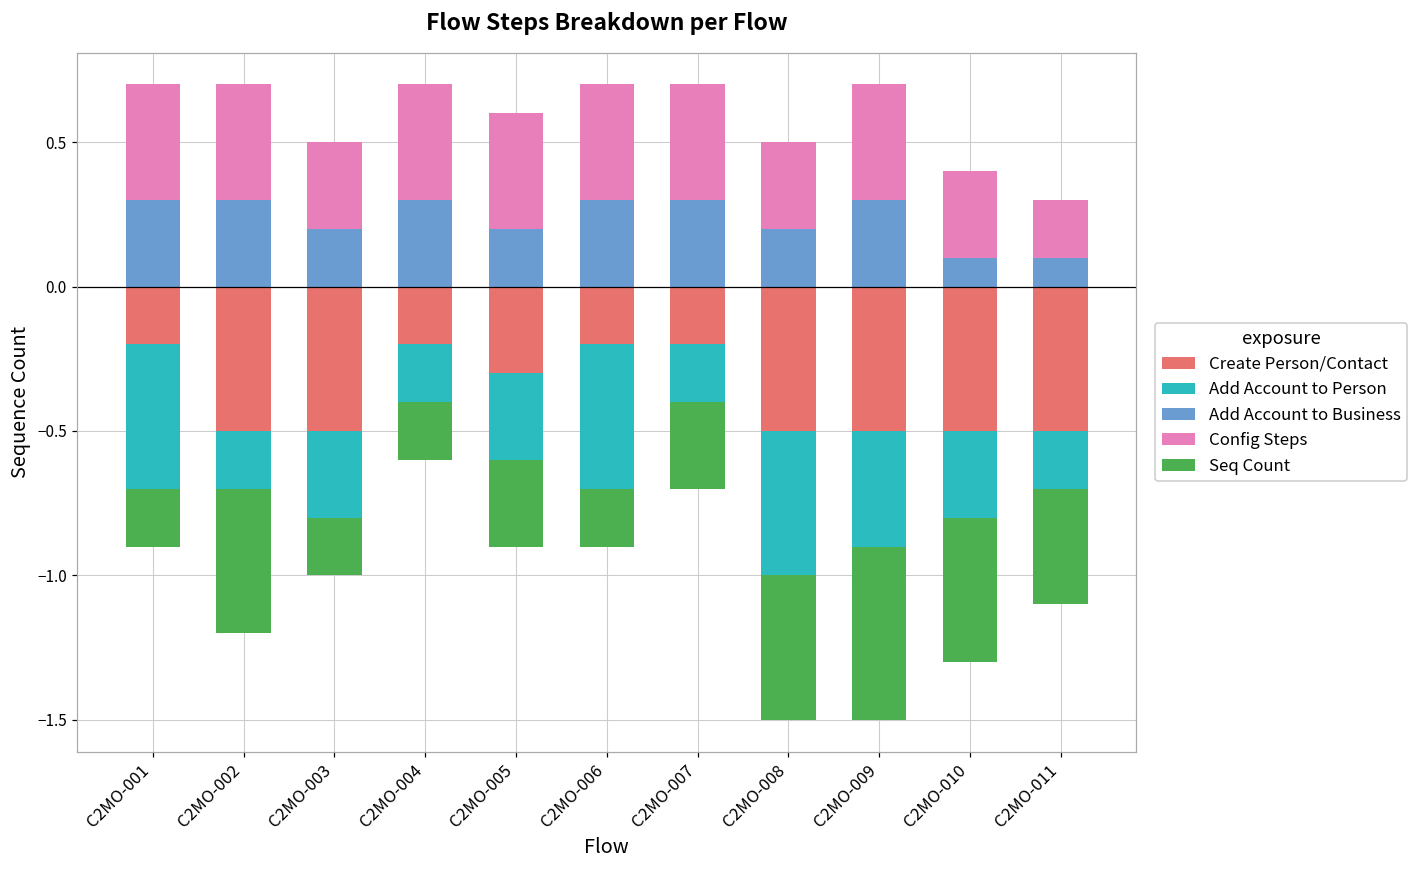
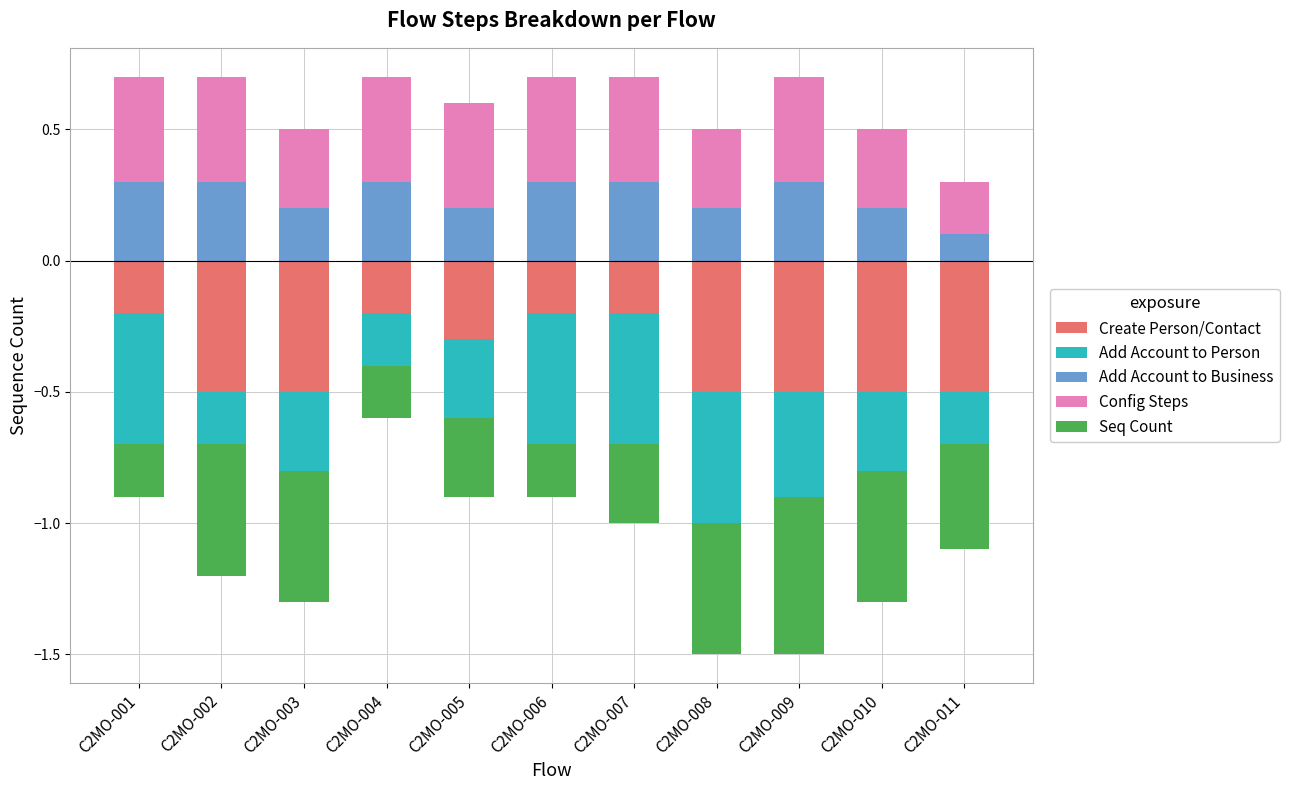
Seq Count, C2MO-003: -0.20 -> -0.50
Add Account to Person, C2MO-007: -0.20 -> -0.50
Add Account to Business, C2MO-010: 0.10 -> 0.20
